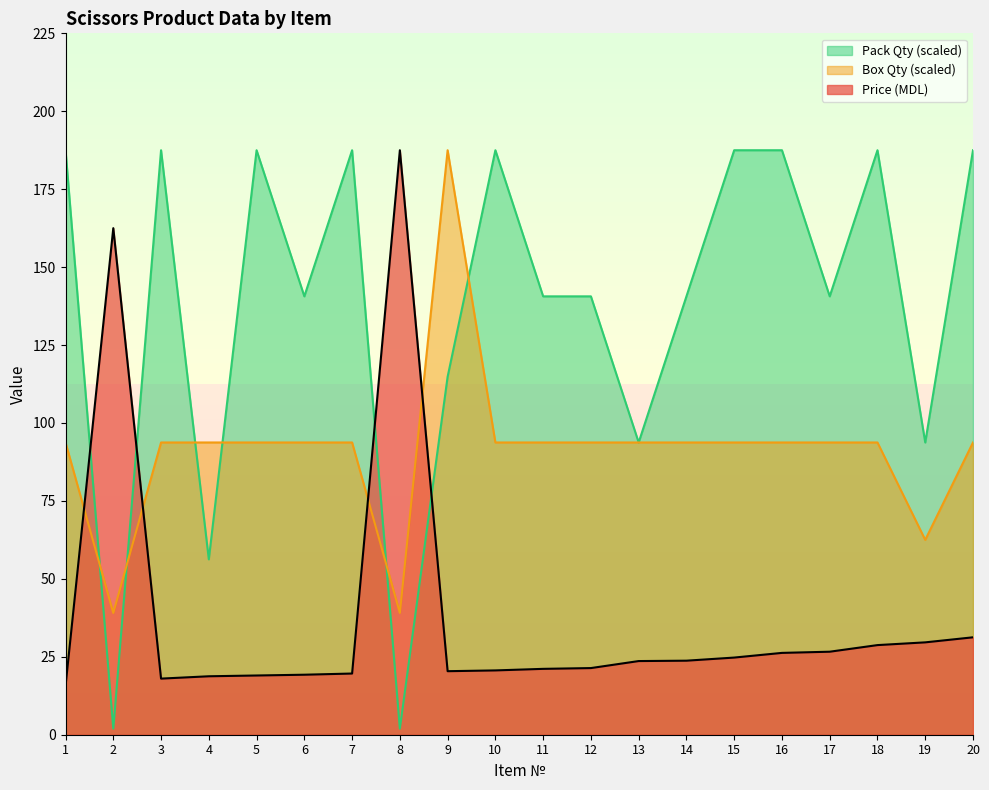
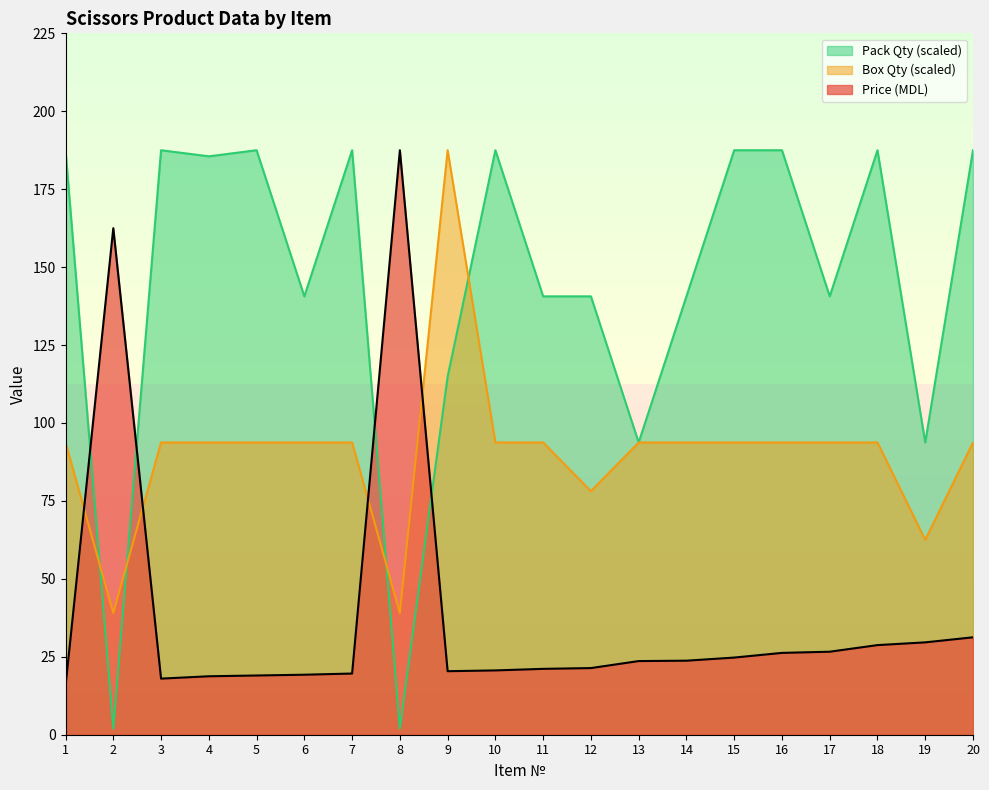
Pack Qty (scaled), 4: 56 -> 186
Box Qty (scaled), 12: 94 -> 78
